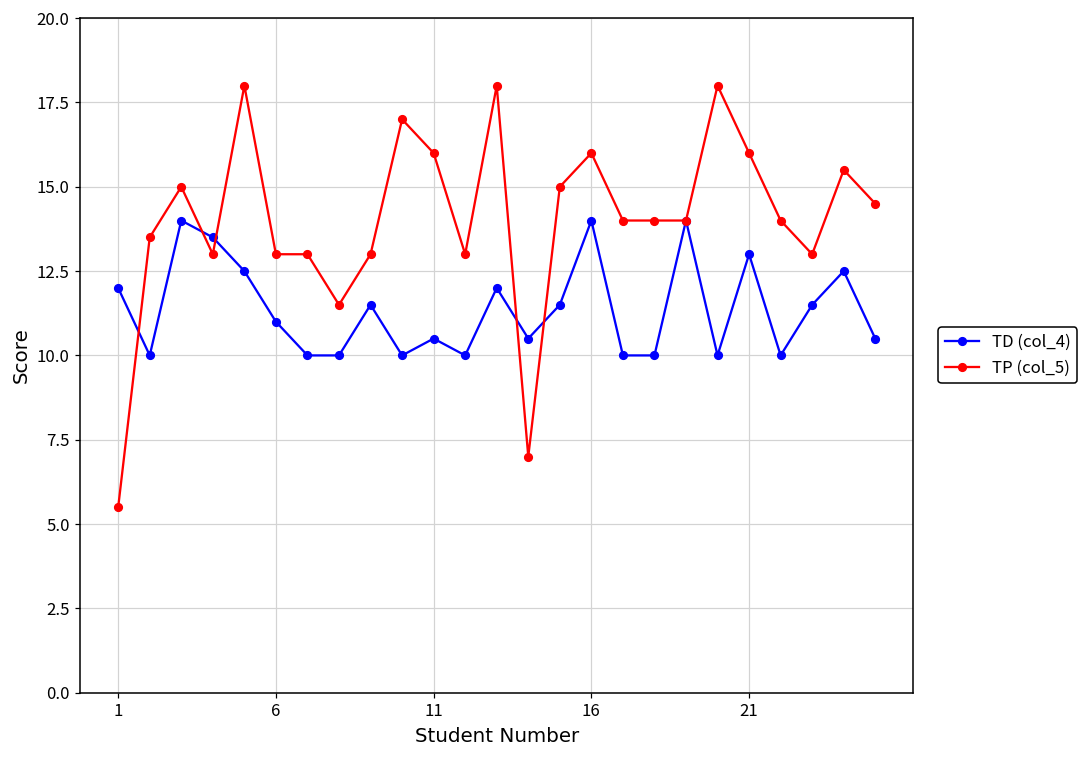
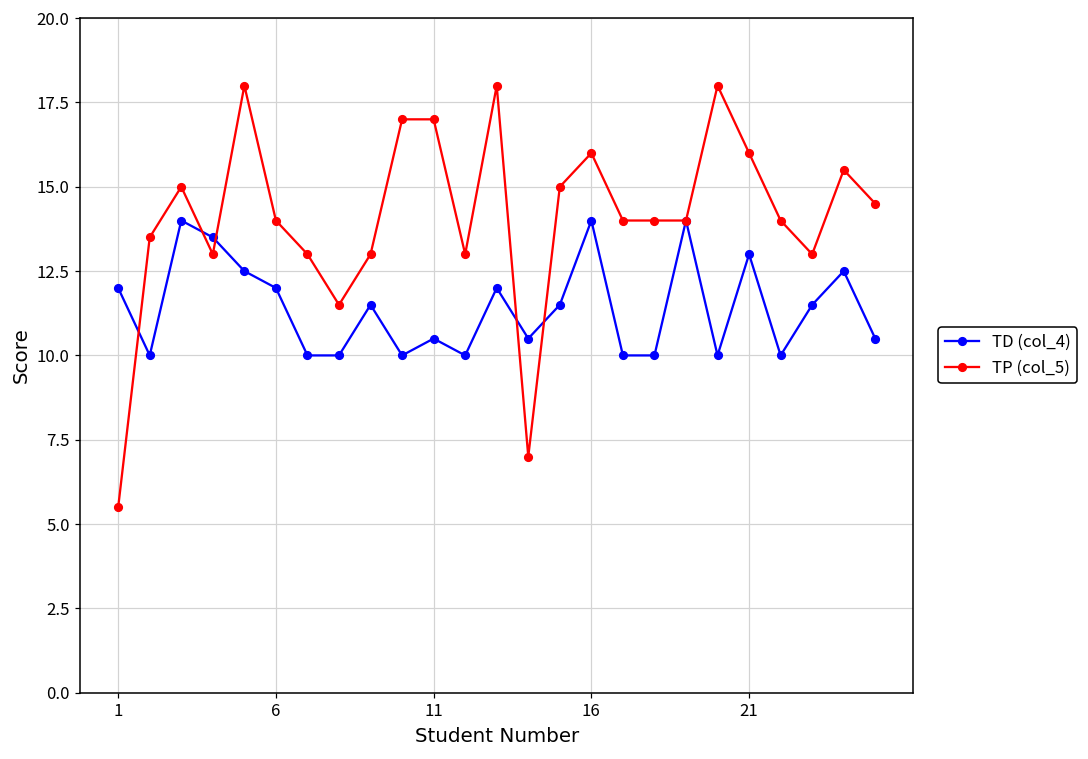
TD (col_4), 6: 11 -> 12
TP (col_5), 6: 13 -> 14
TP (col_5), 11: 16 -> 17
